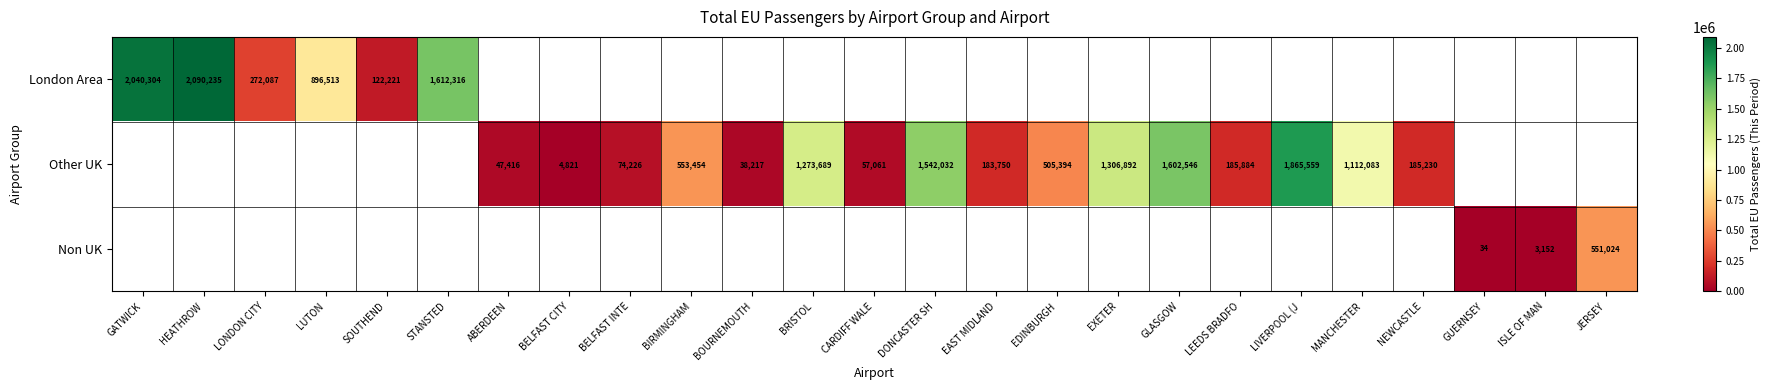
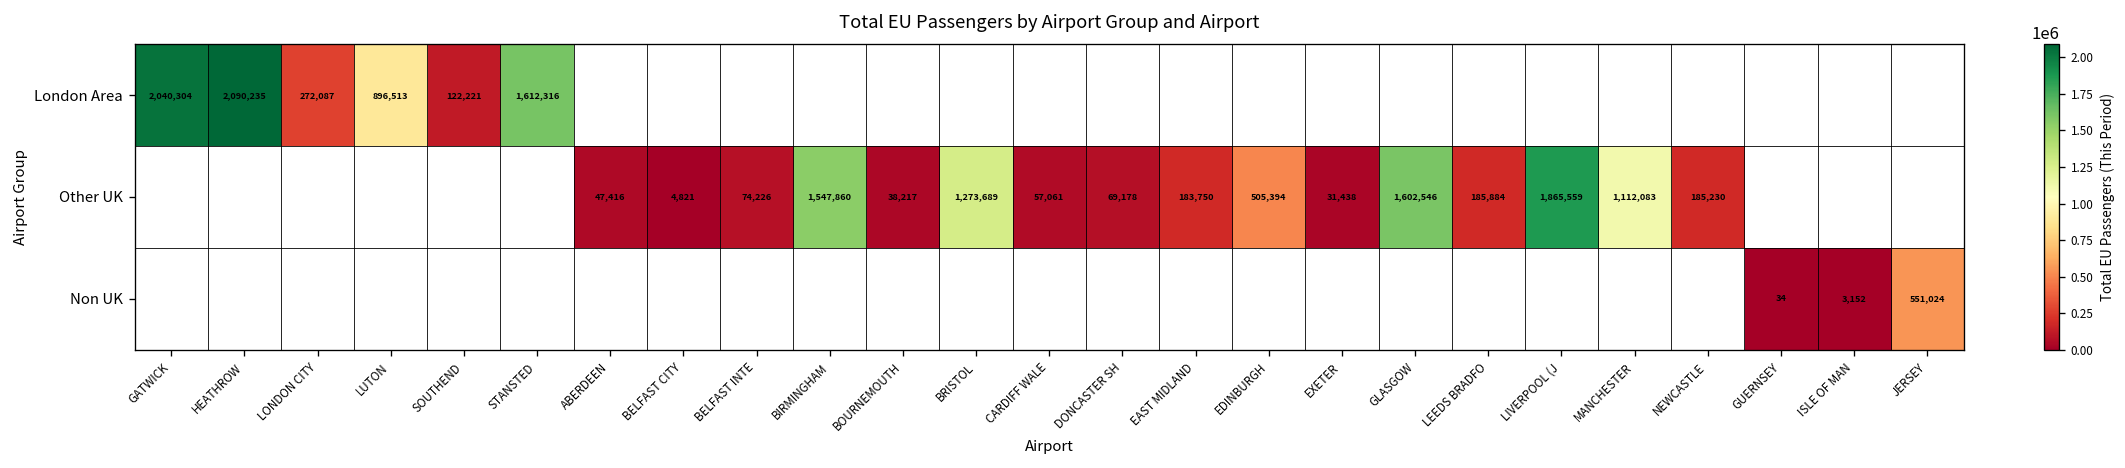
Other UK, BIRMINGHAM: 553,454 -> 1,547,860
Other UK, DONCASTER SH: 1,542,032 -> 69,178
Other UK, EXETER: 1,306,892 -> 31,438
